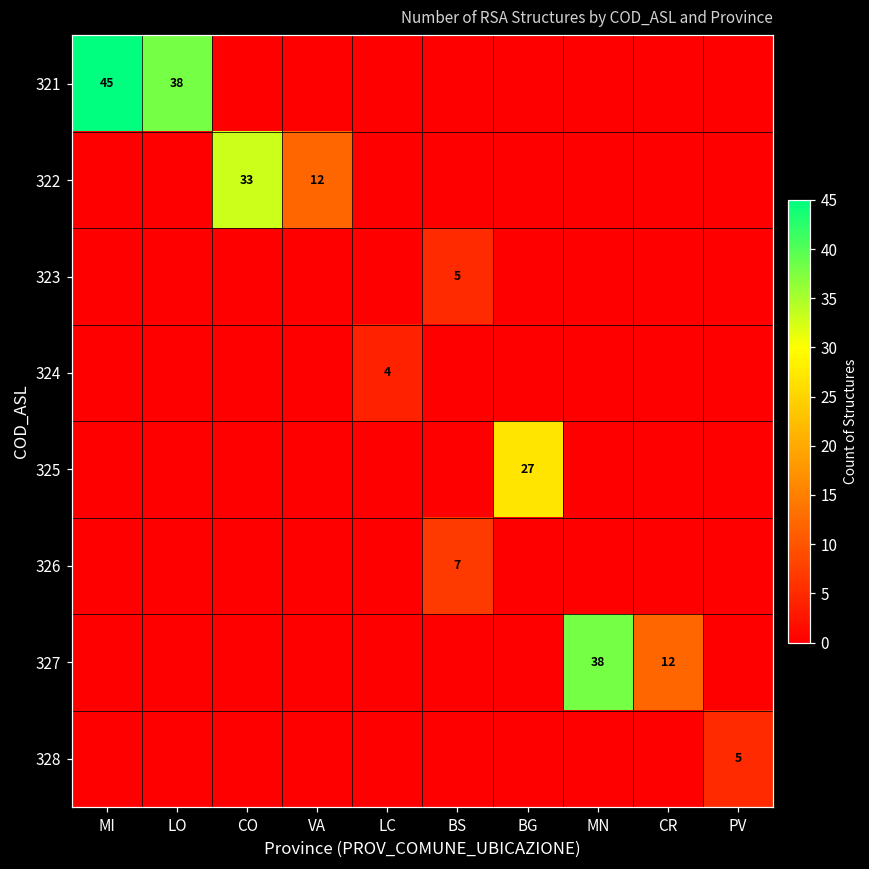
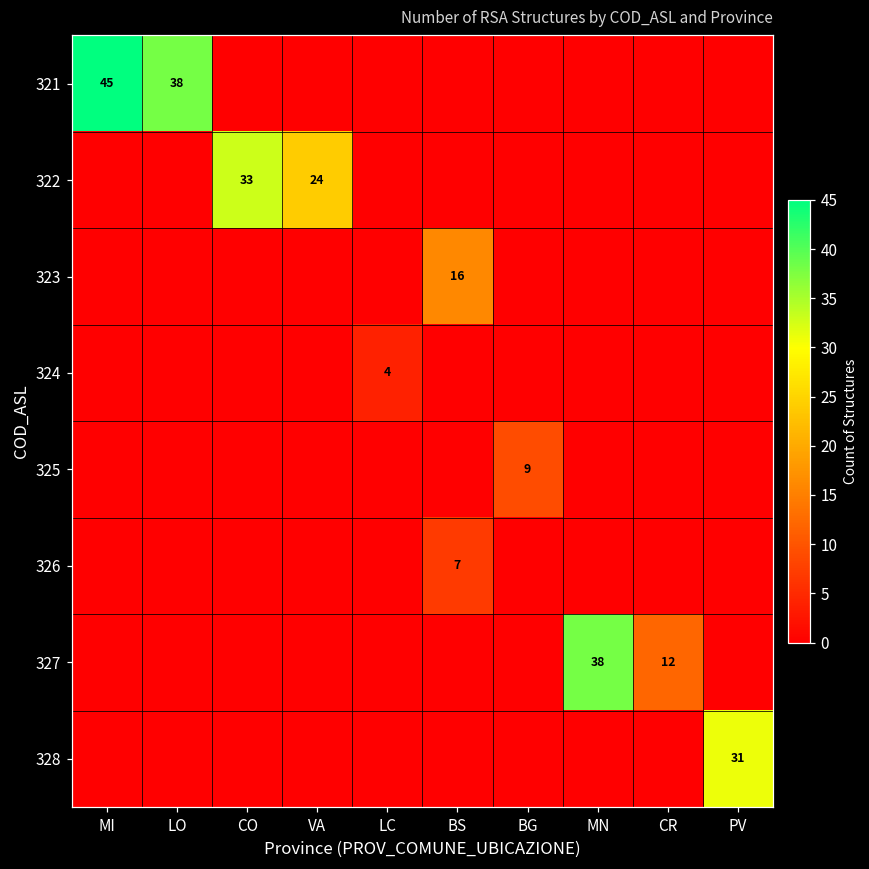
322, VA: 12 -> 24
323, BS: 5 -> 16
325, BG: 27 -> 9
328, PV: 5 -> 31
